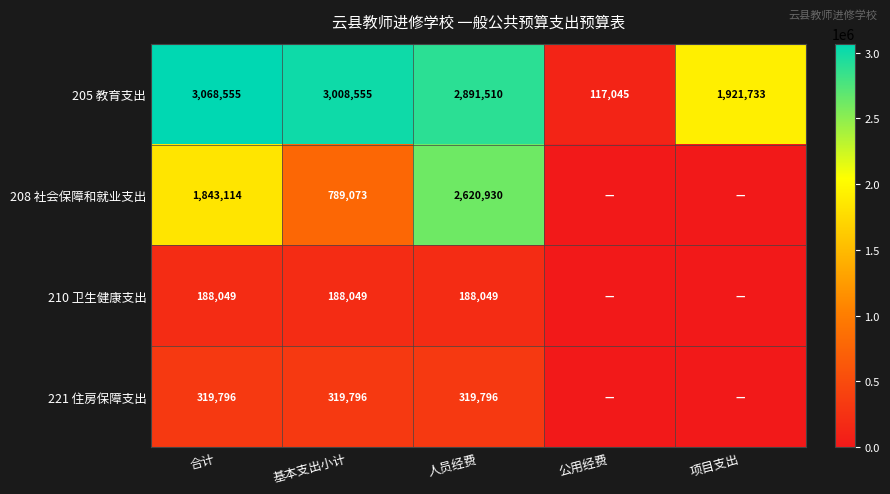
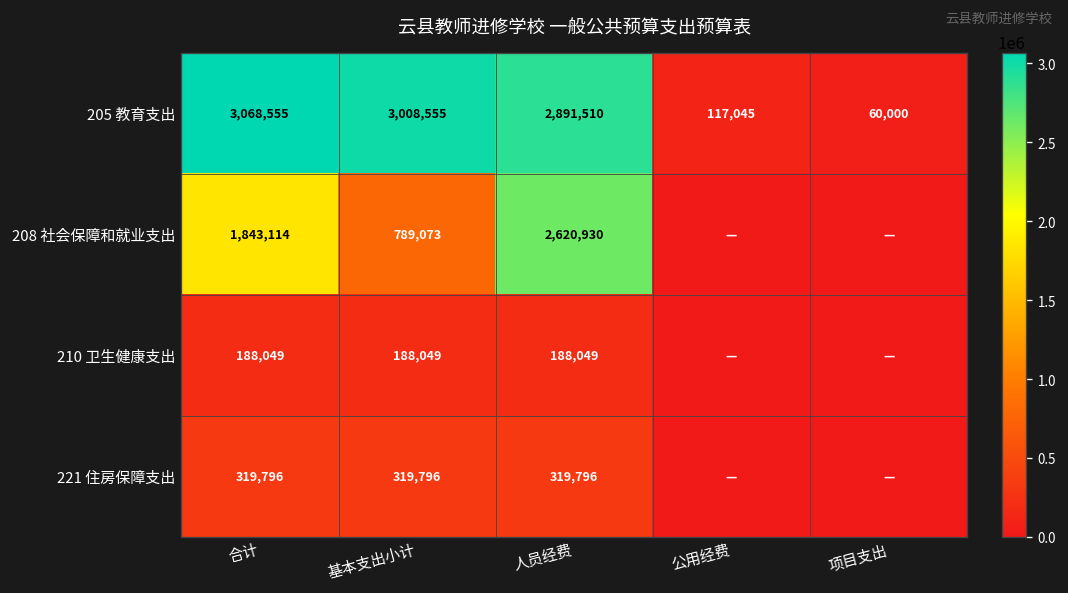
205 教育支出, 项目支出: 1,921,733 -> 60,000
